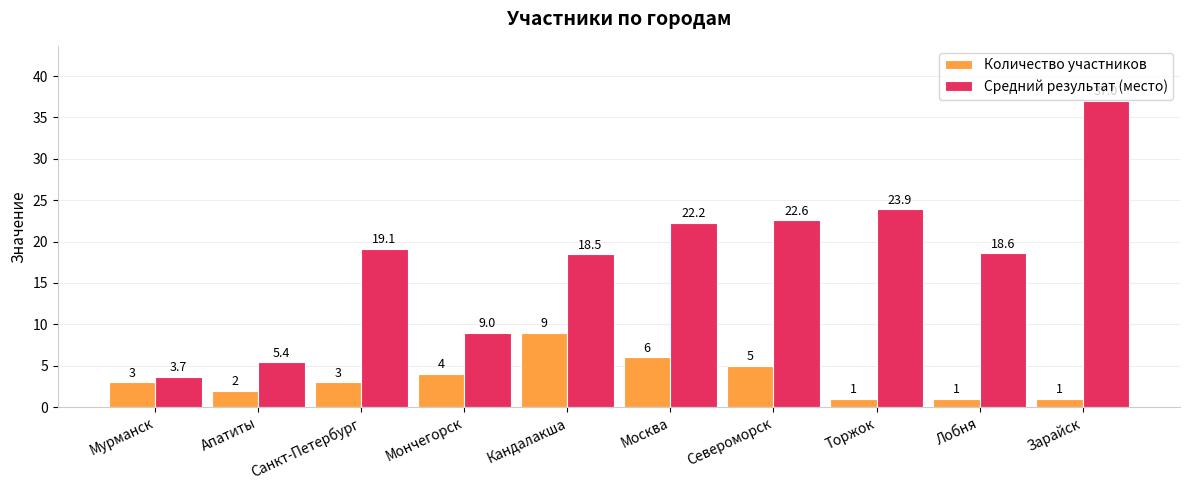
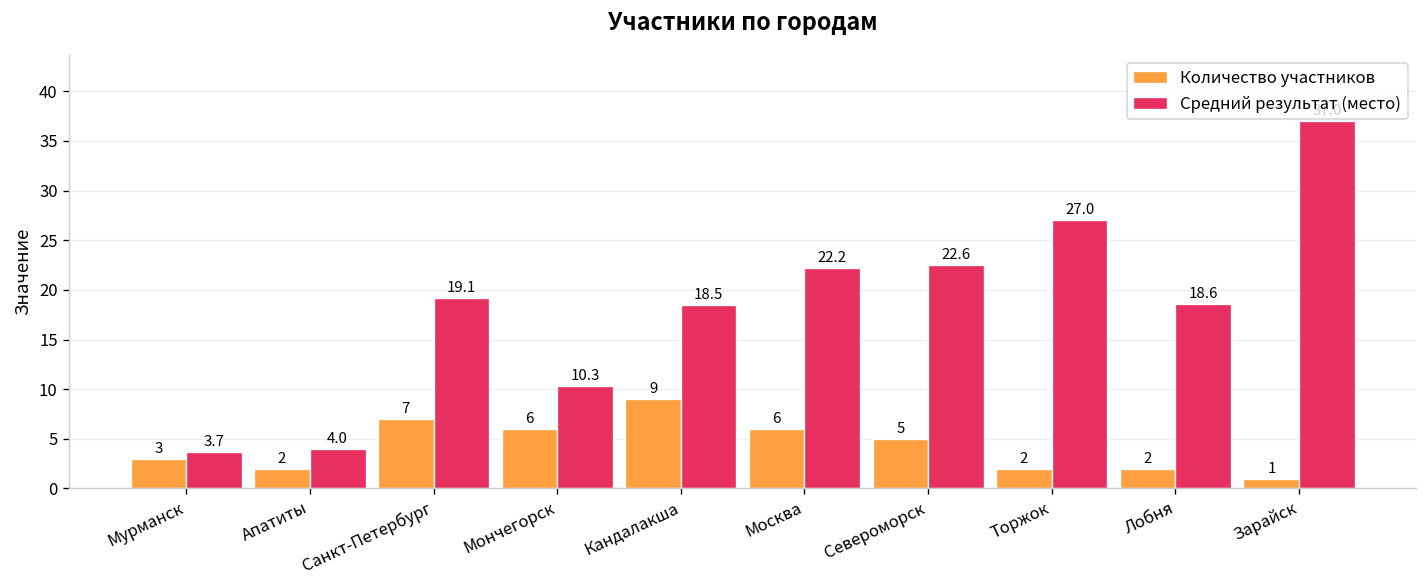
Средний результат (место), Апатиты: 5.4 -> 4.0
Количество участников, Санкт-Петербург: 3 -> 7
Количество участников, Мончегорск: 4 -> 6
Средний результат (место), Мончегорск: 9.0 -> 10.3
Количество участников, Торжок: 1 -> 2
Средний результат (место), Торжок: 23.9 -> 27.0
Количество участников, Лобня: 1 -> 2
